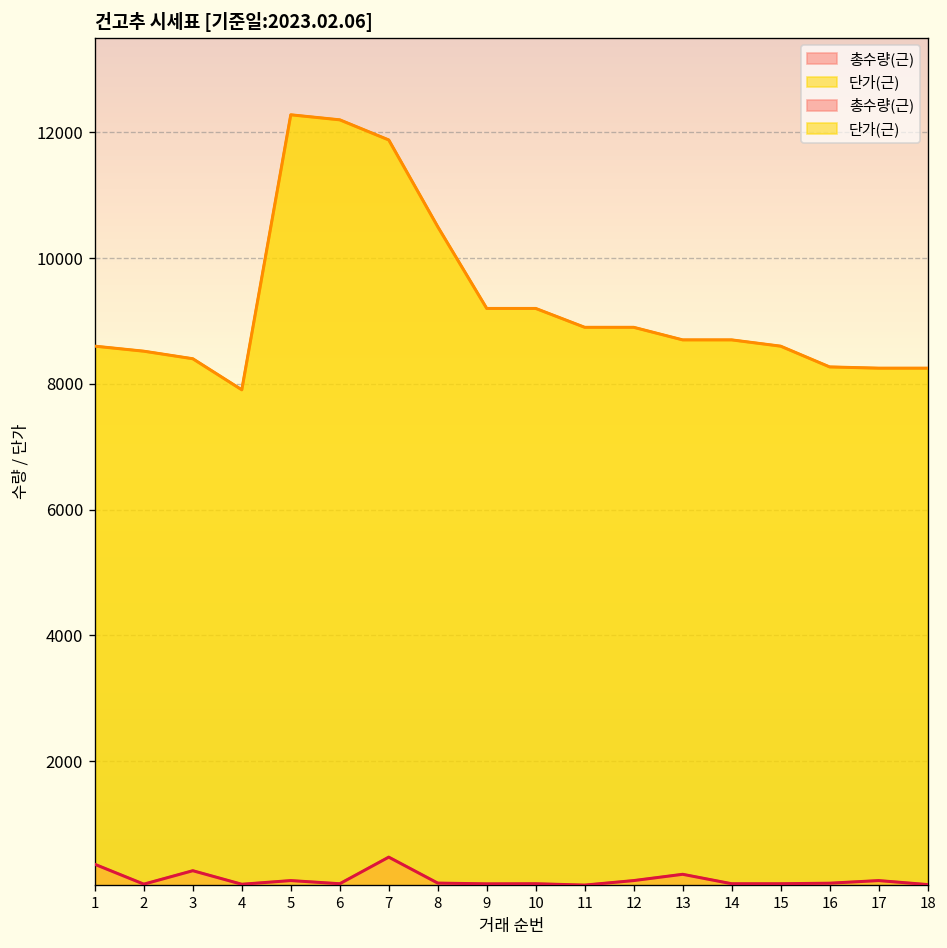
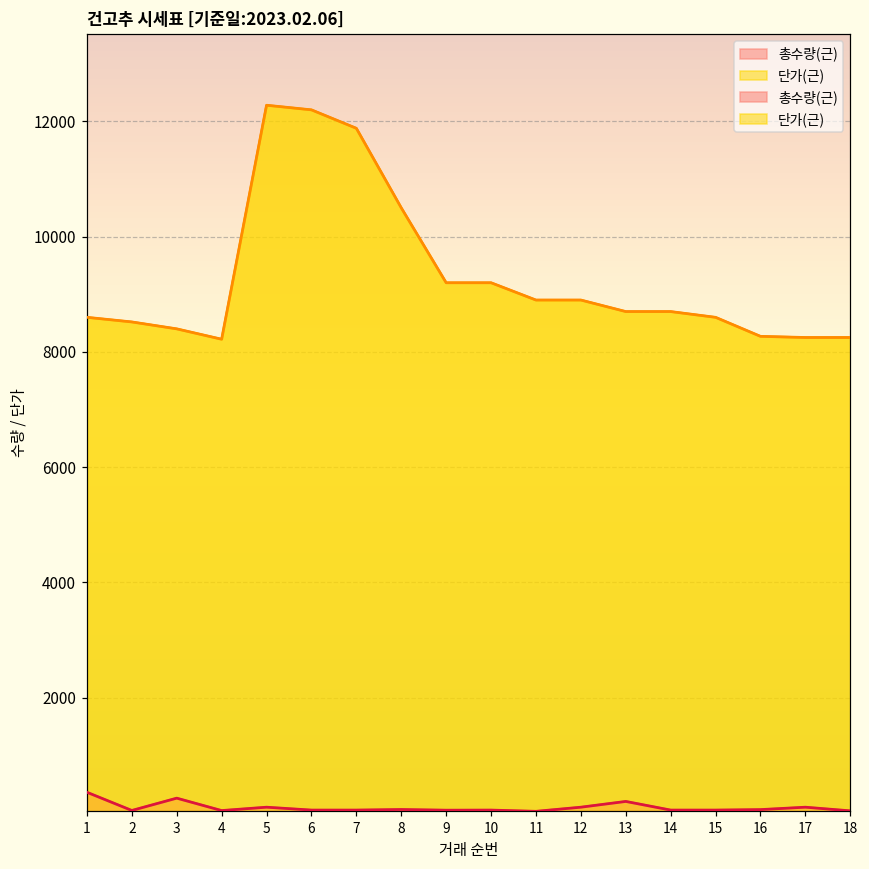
단가(근), 4: 7900 -> 8200
총수량(근), 7: 500 -> 100
